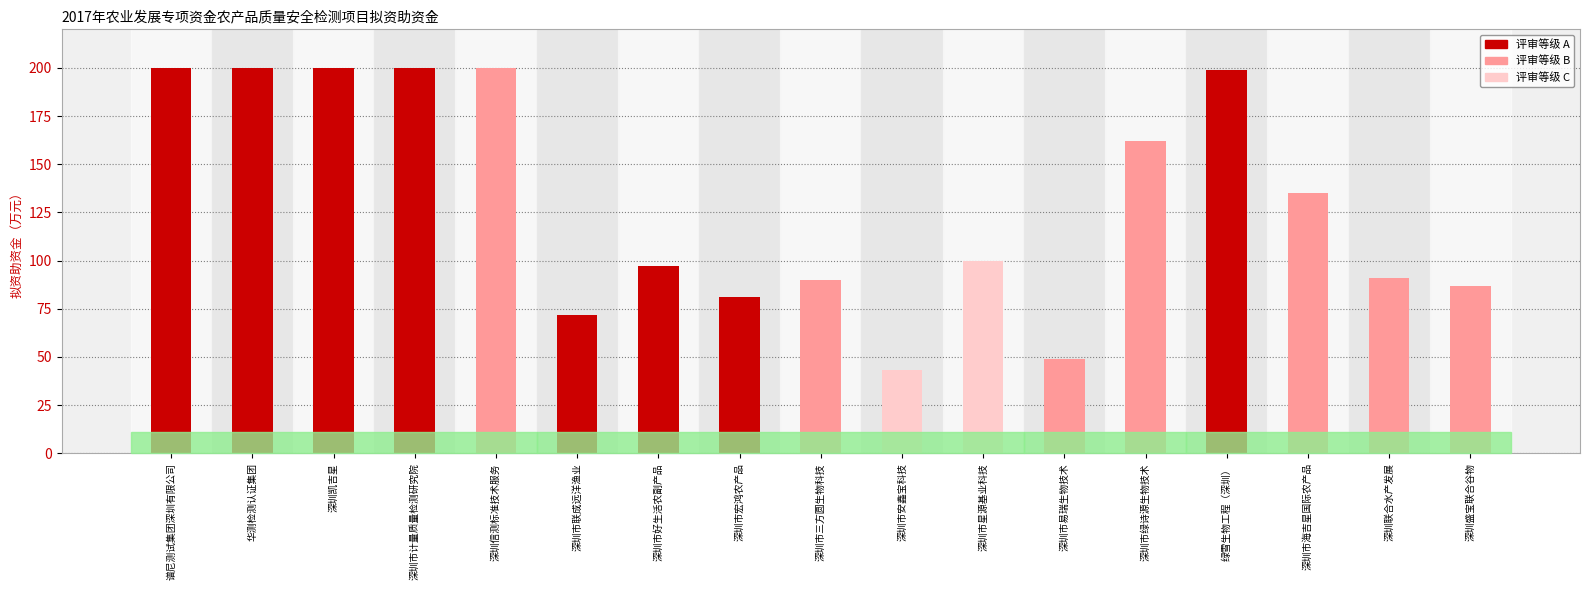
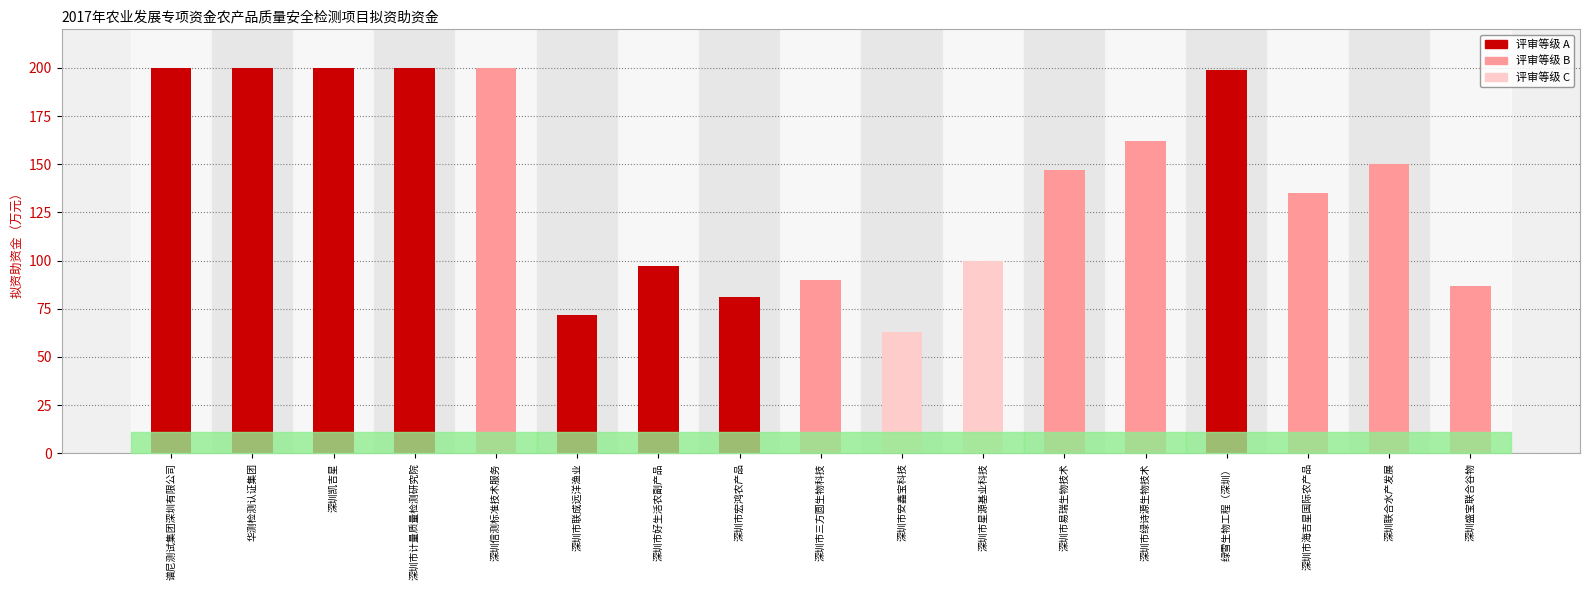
深圳市安鑫宝科技: 43 -> 63
深圳市易瑞生物技术: 49 -> 147
深圳联合水产发展: 91 -> 150
